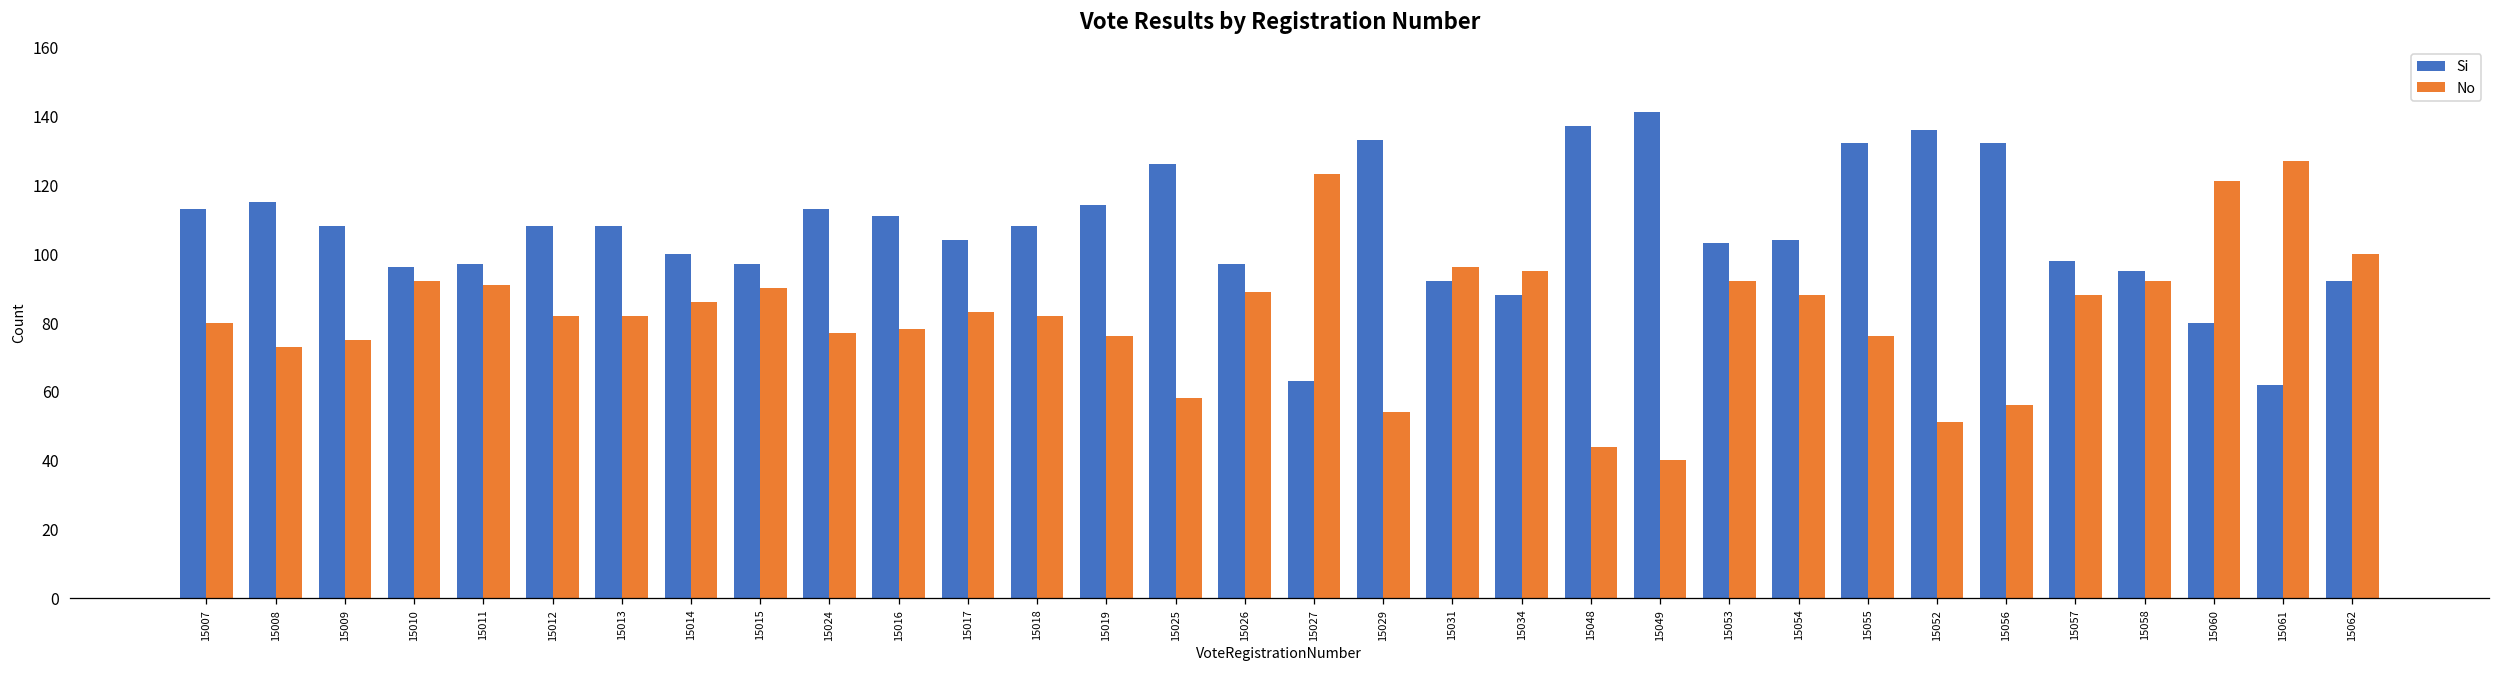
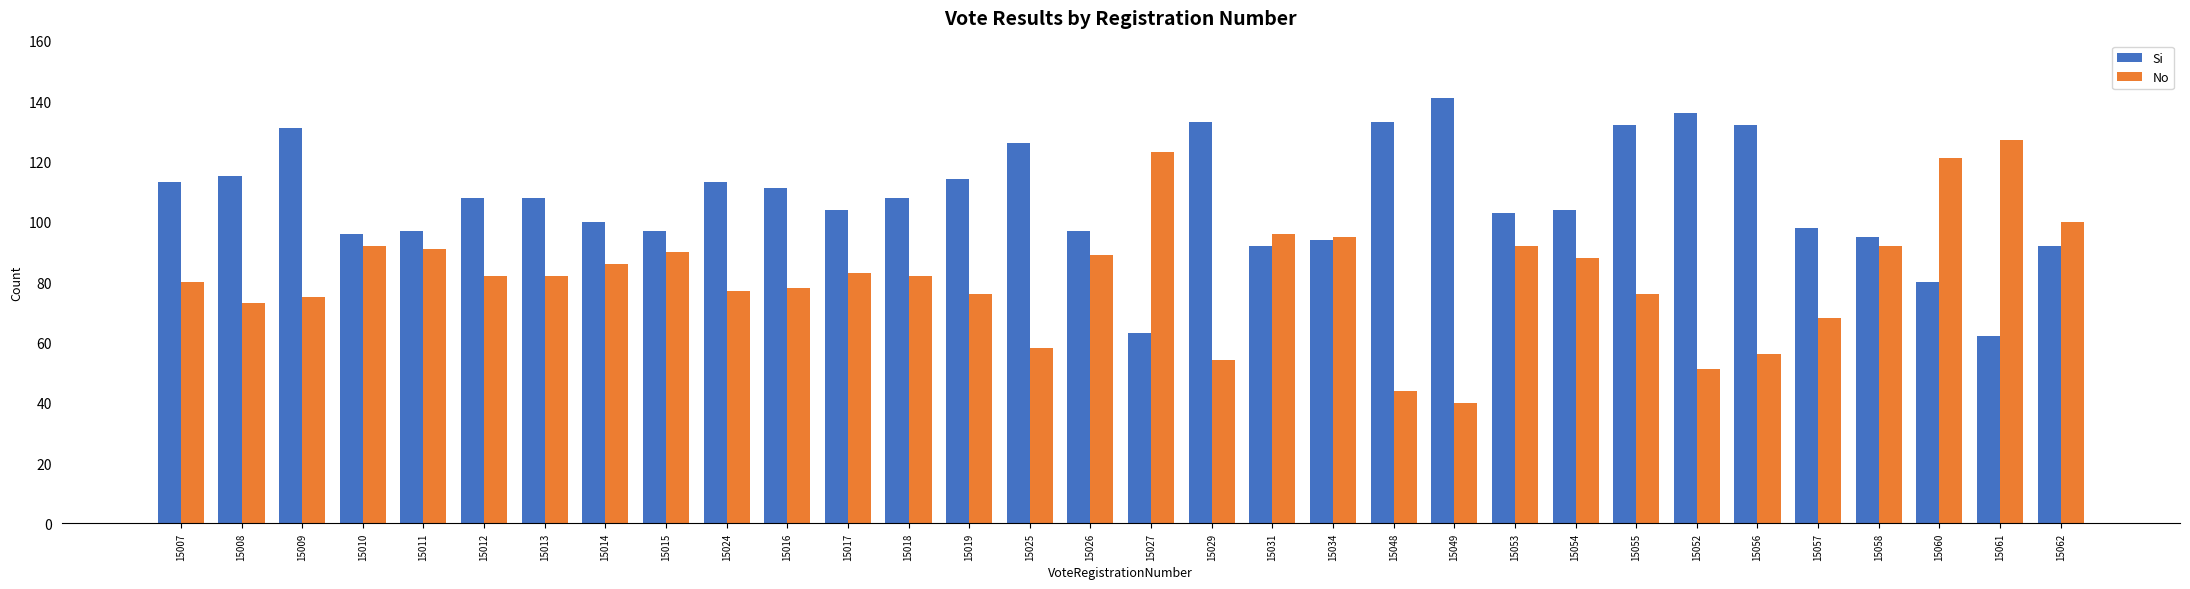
Si, 15009: 108 -> 131
Si, 15034: 88 -> 94
Si, 15048: 137 -> 133
No, 15057: 88 -> 68
